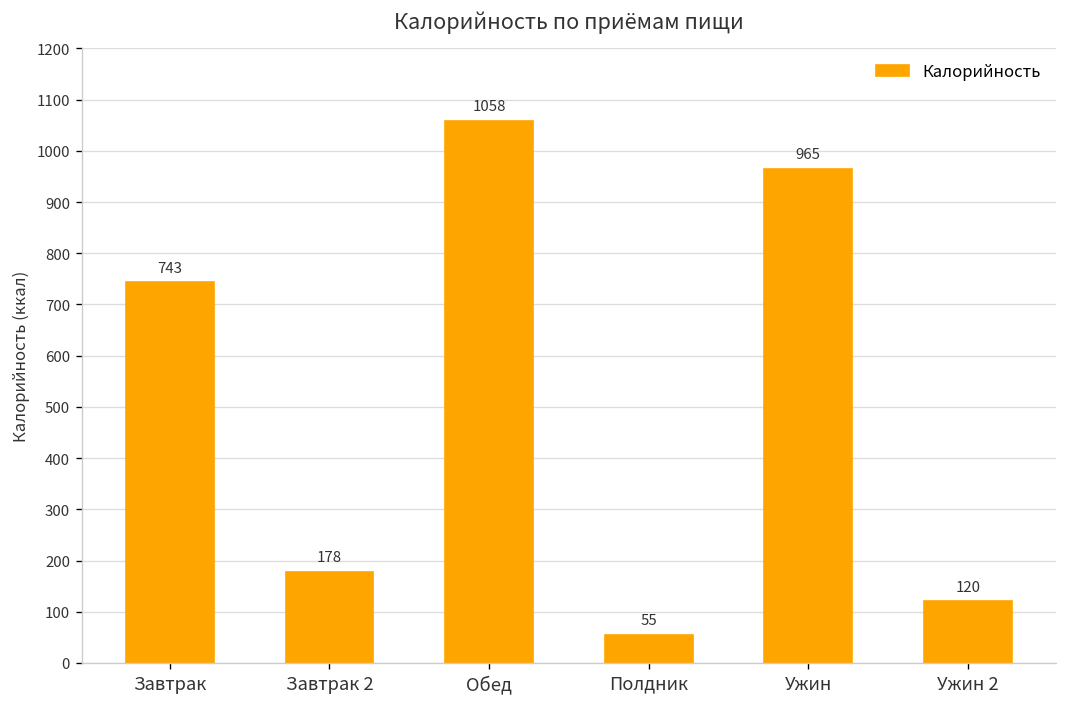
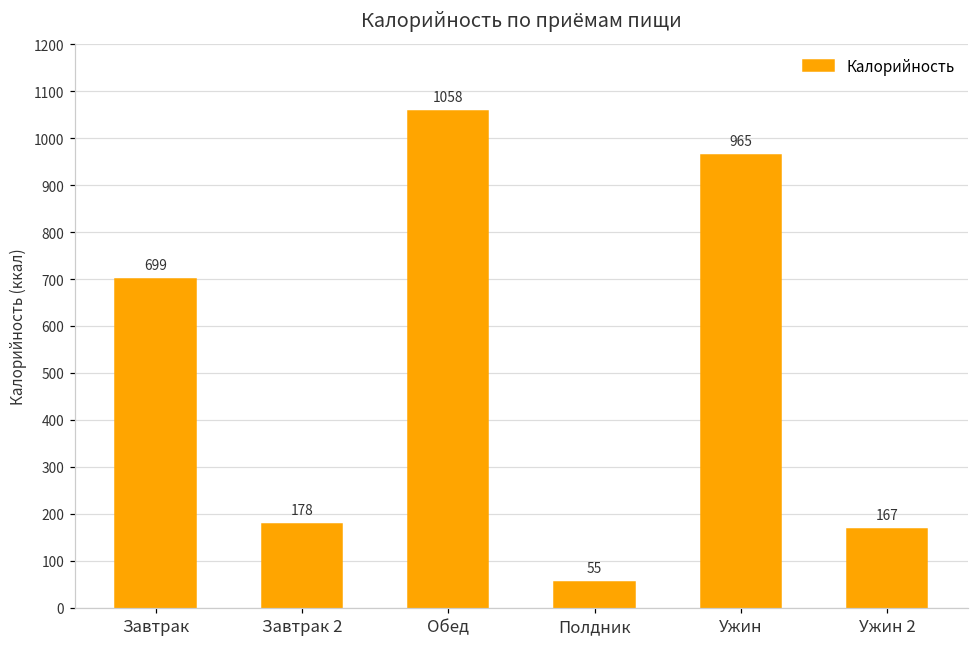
Завтрак: 743 -> 699
Ужин 2: 120 -> 167
